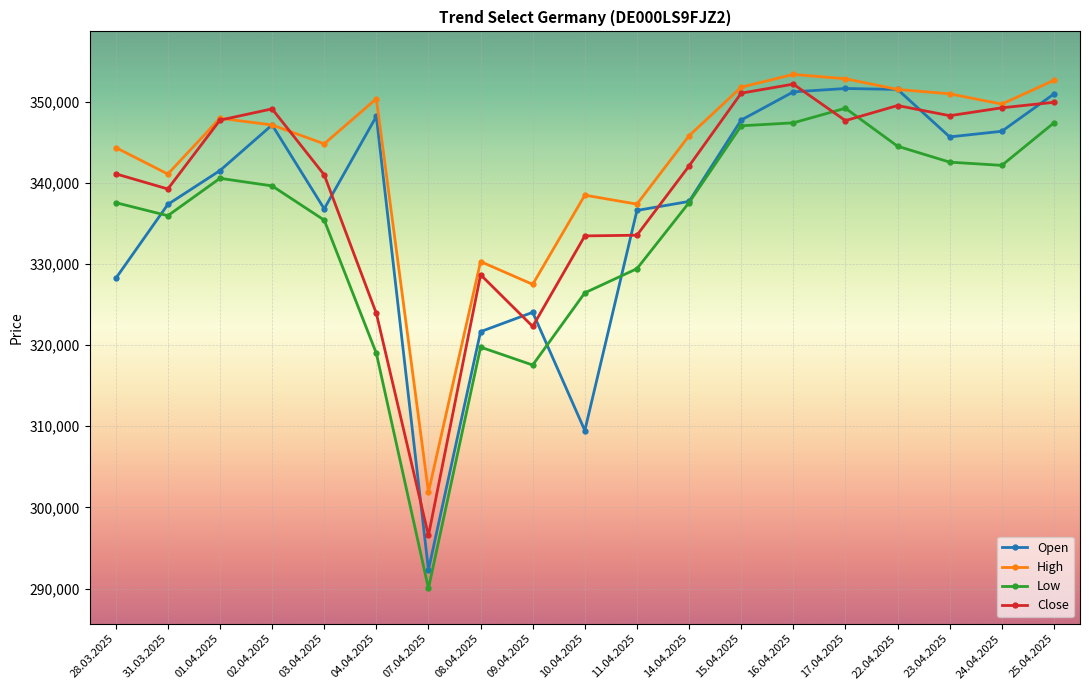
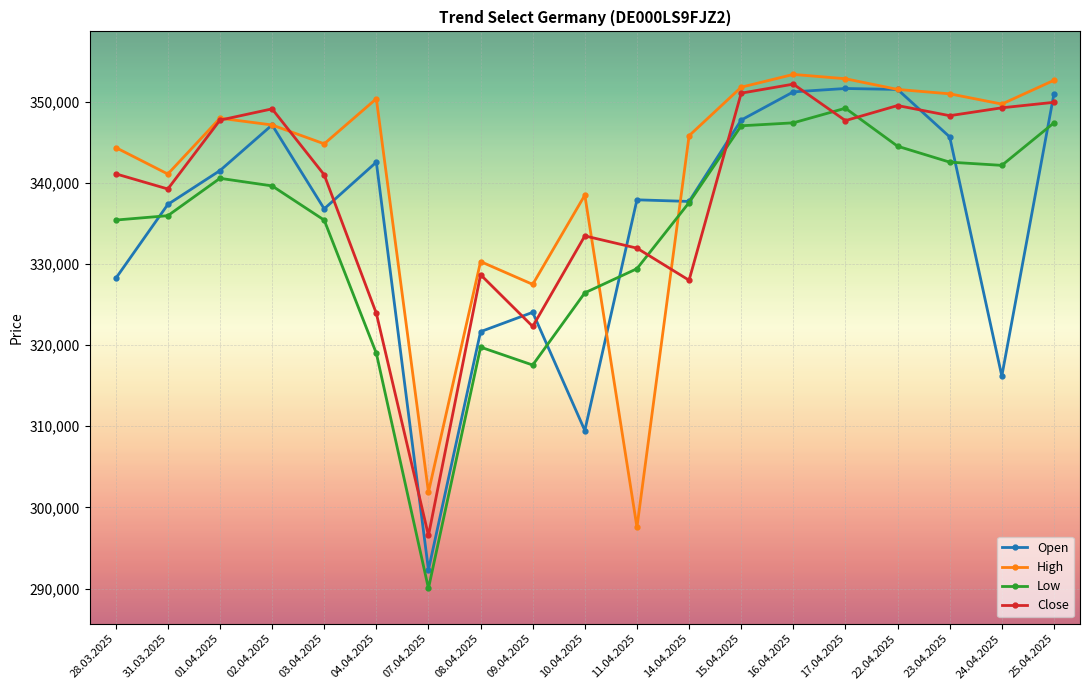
Low, 28.03.2025: 338,000 -> 335,000
Open, 04.04.2025: 348,000 -> 343,000
Open, 11.04.2025: 337,000 -> 338,000
High, 11.04.2025: 337,000 -> 298,000
Close, 11.04.2025: 334,000 -> 332,000
Close, 14.04.2025: 342,000 -> 328,000
Open, 24.04.2025: 346,000 -> 316,000
